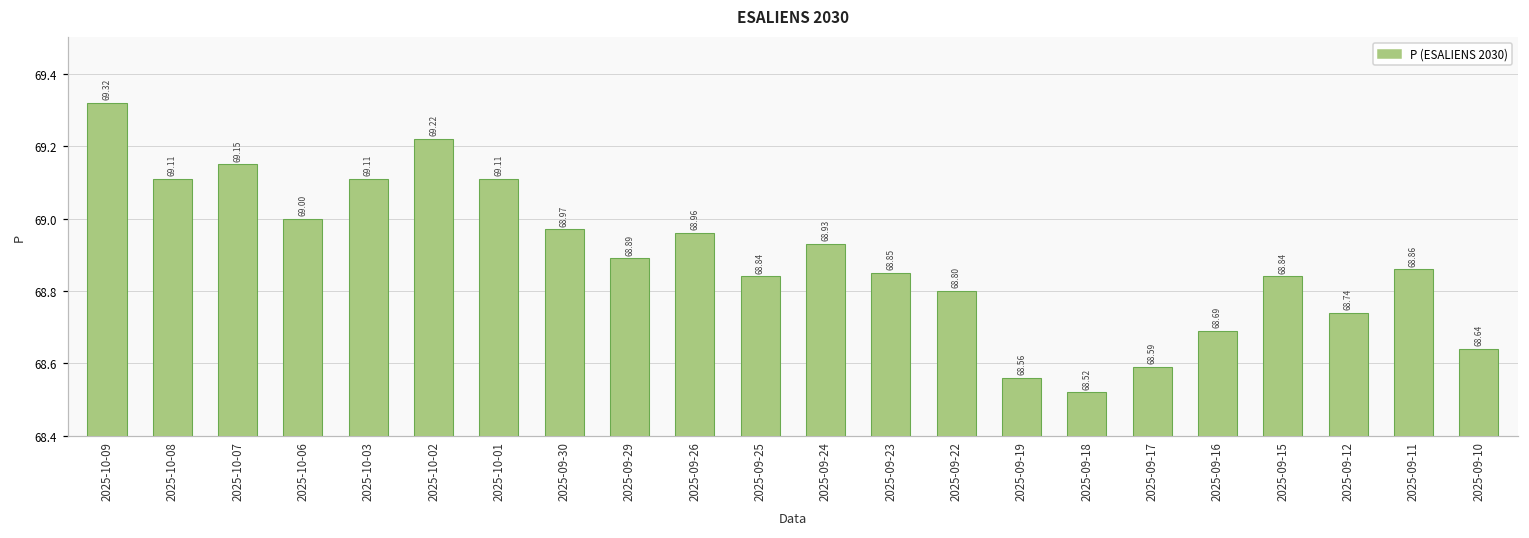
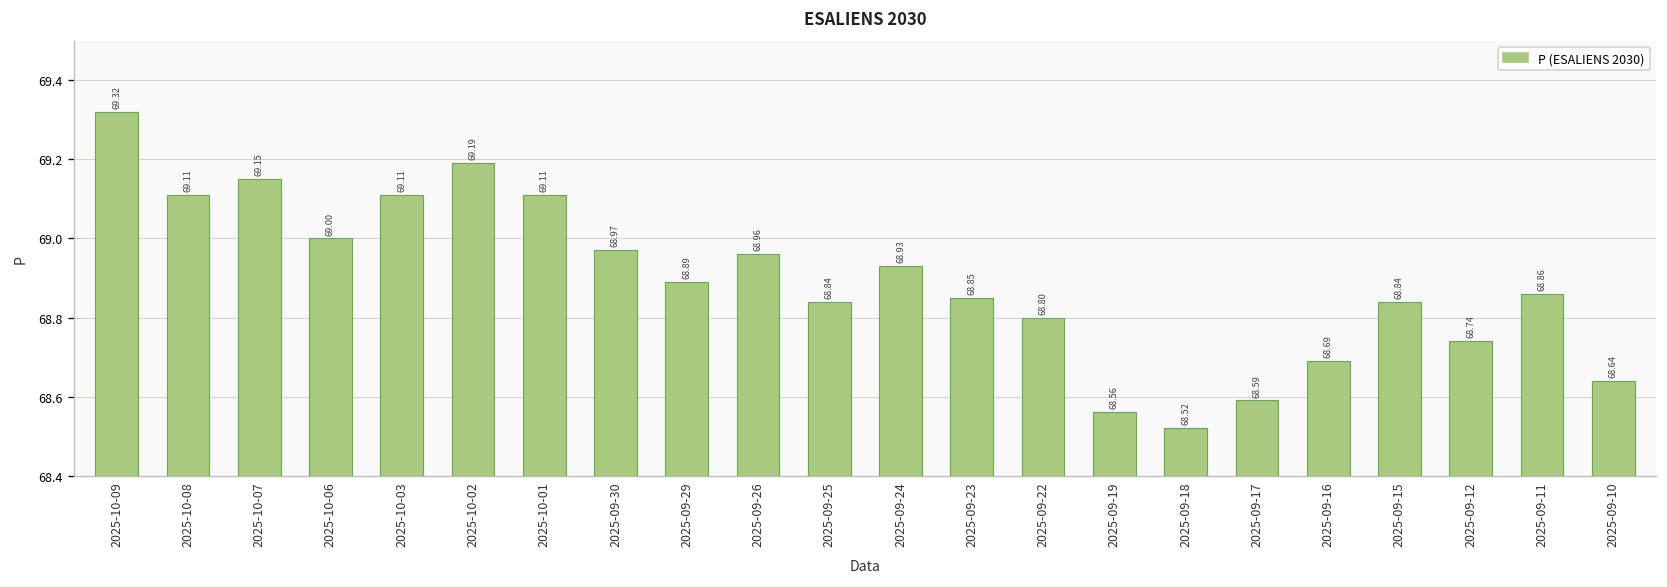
2025-10-02: 69.22 -> 69.19
